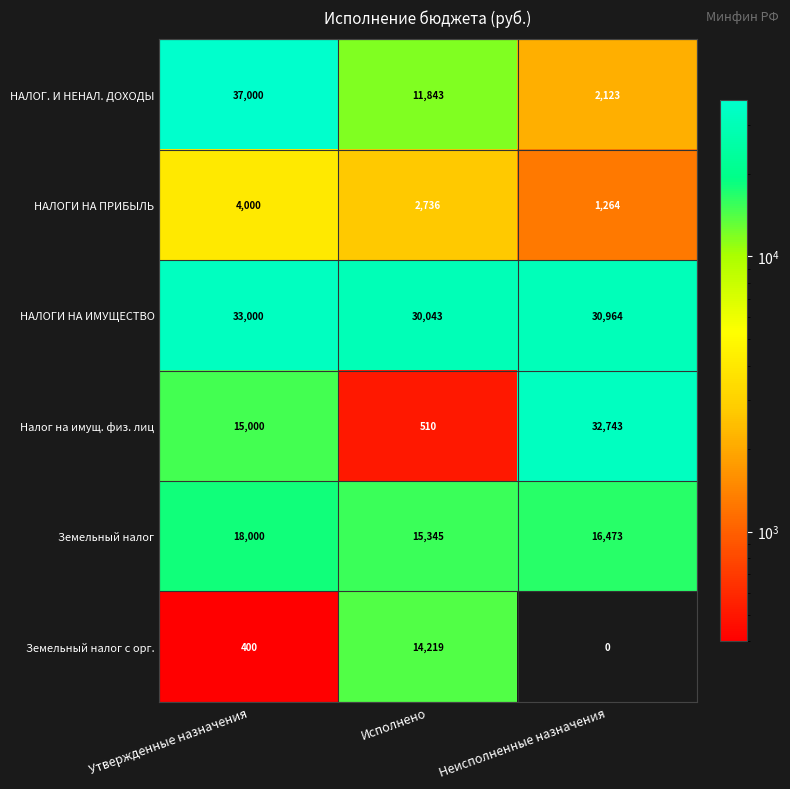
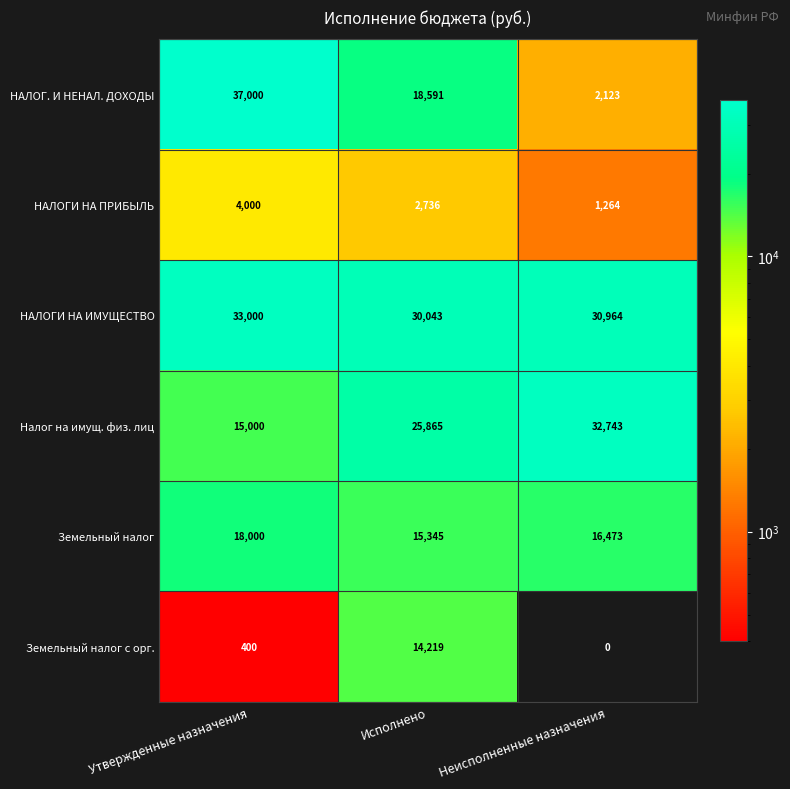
НАЛОГ. И НЕНАЛ. ДОХОДЫ, Исполнено: 11,843 -> 18,591
Налог на имущ. физ. лиц, Исполнено: 510 -> 25,865
